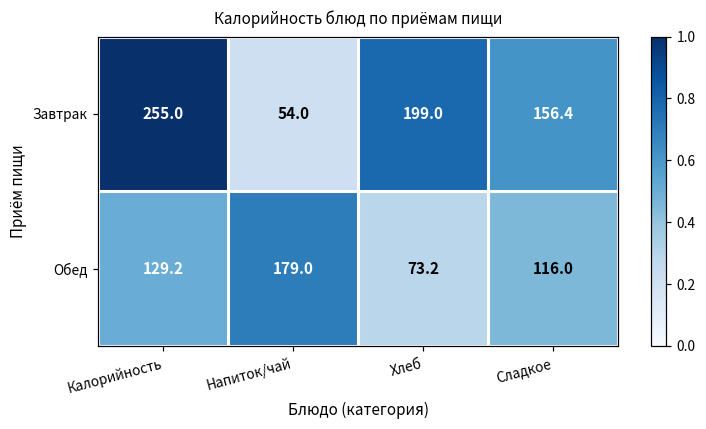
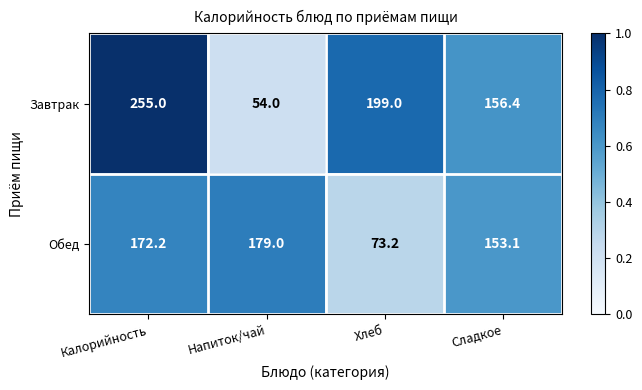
Обед, Калорийность: 129.2 -> 172.2
Обед, Сладкое: 116.0 -> 153.1
